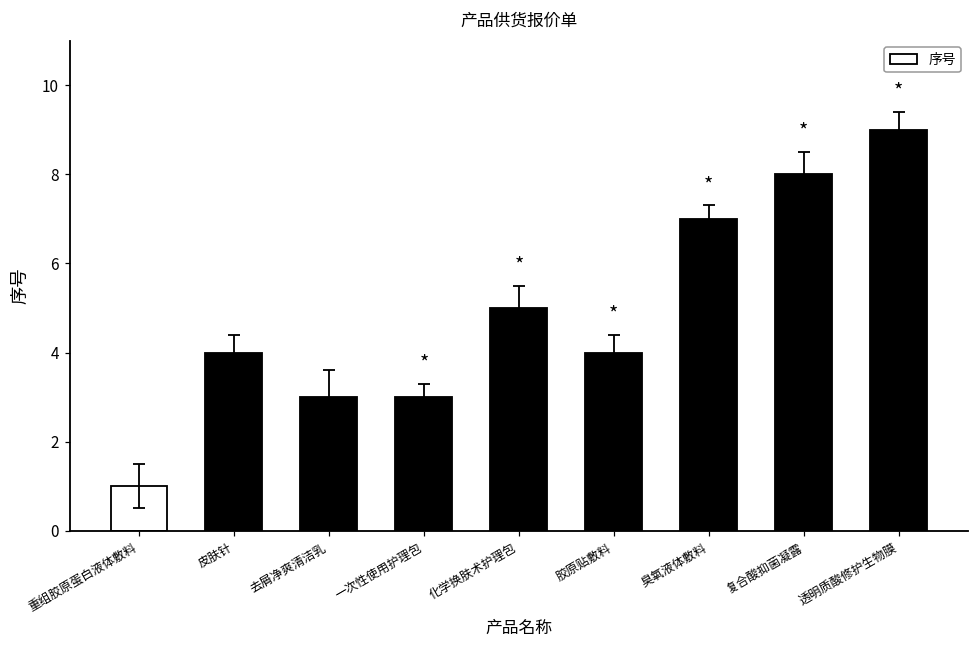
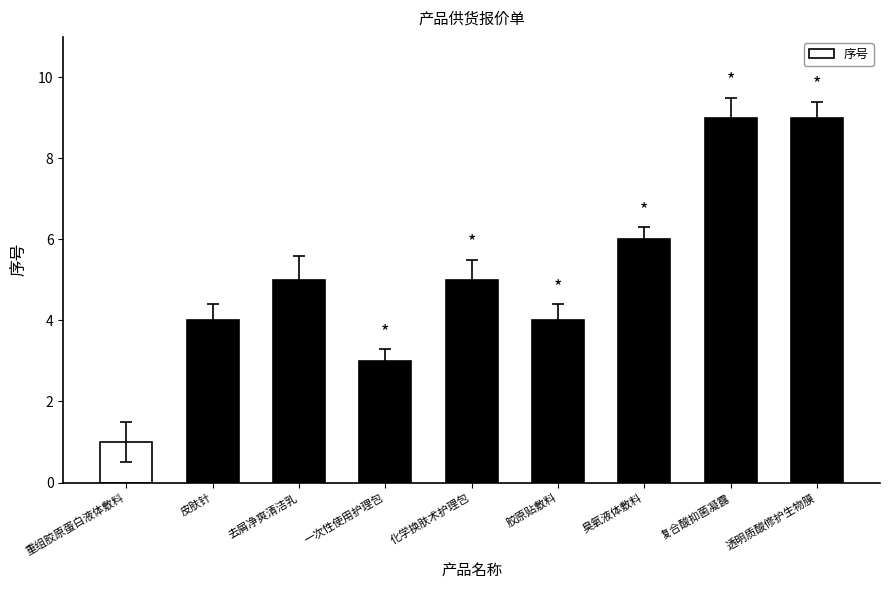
序号, 去屑净爽清洁乳: 3 -> 5
序号, 臭氧液体敷料: 7 -> 6
序号, 复合酸抑菌凝露: 8 -> 9
